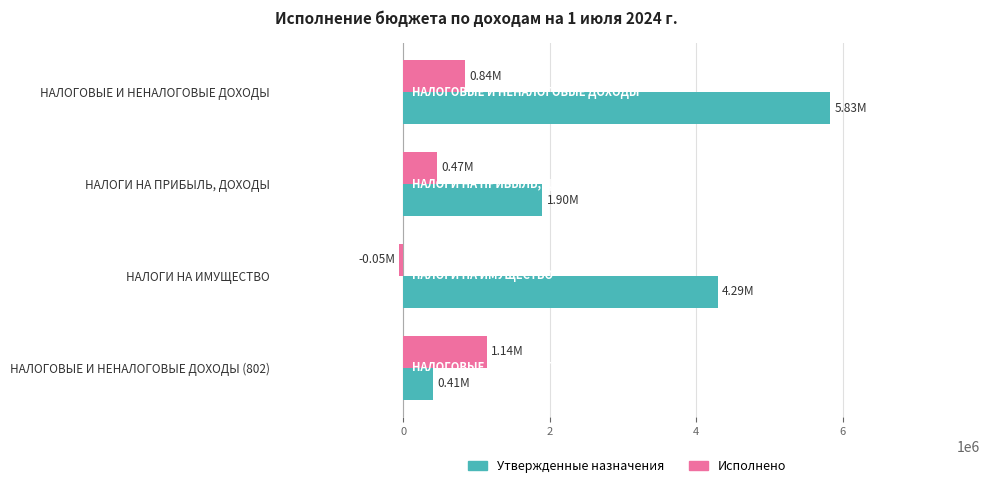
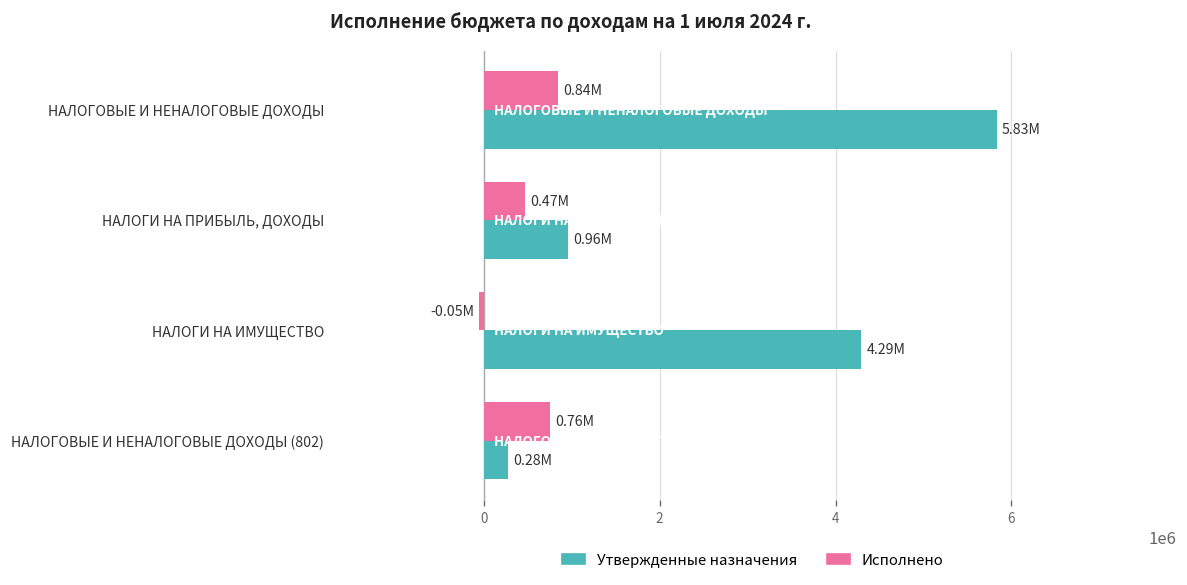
Утвержденные назначения, НАЛОГИ НА ПРИБЫЛЬ, ДОХОДЫ: 1.90M -> 0.96M
Исполнено, НАЛОГОВЫЕ И НЕНАЛОГОВЫЕ ДОХОДЫ (802): 1.14M -> 0.76M
Утвержденные назначения, НАЛОГОВЫЕ И НЕНАЛОГОВЫЕ ДОХОДЫ (802): 0.41M -> 0.28M
